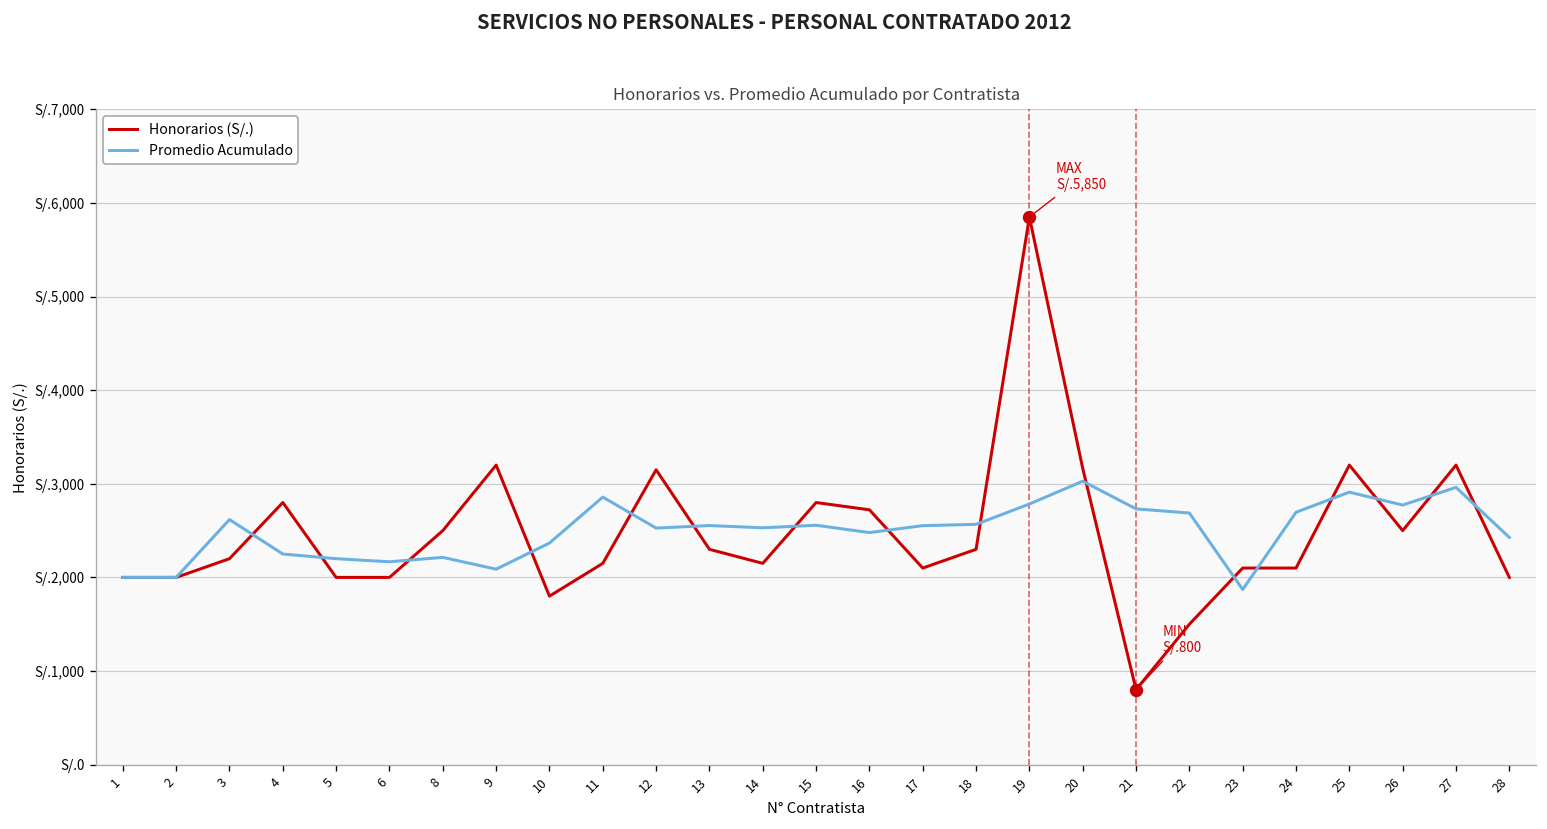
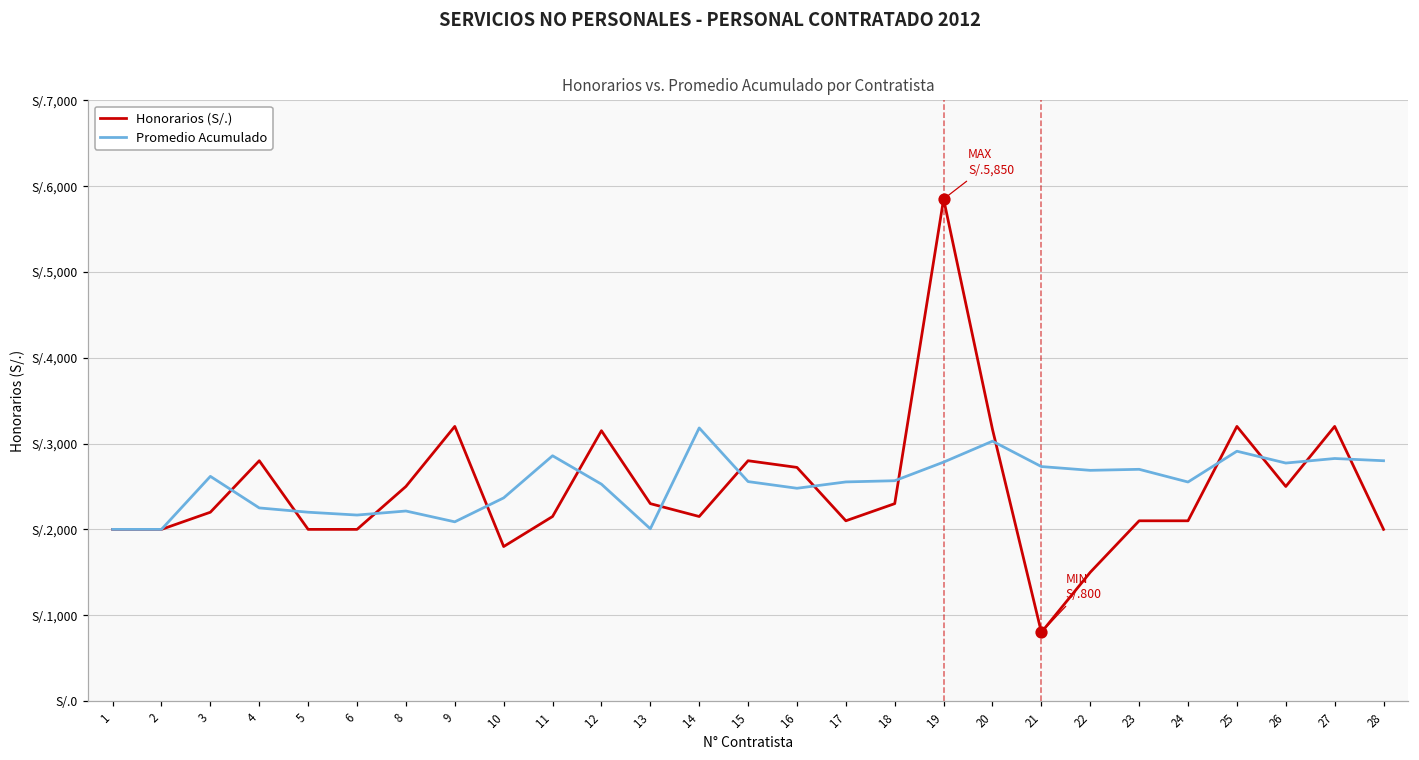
Promedio Acumulado, 13: S/.2,600 -> S/.2,000
Promedio Acumulado, 14: S/.2,500 -> S/.3,200
Promedio Acumulado, 23: S/.1,900 -> S/.2,700
Promedio Acumulado, 24: S/.2,700 -> S/.2,600
Promedio Acumulado, 27: S/.3,000 -> S/.2,800
Promedio Acumulado, 28: S/.2,400 -> S/.2,800
